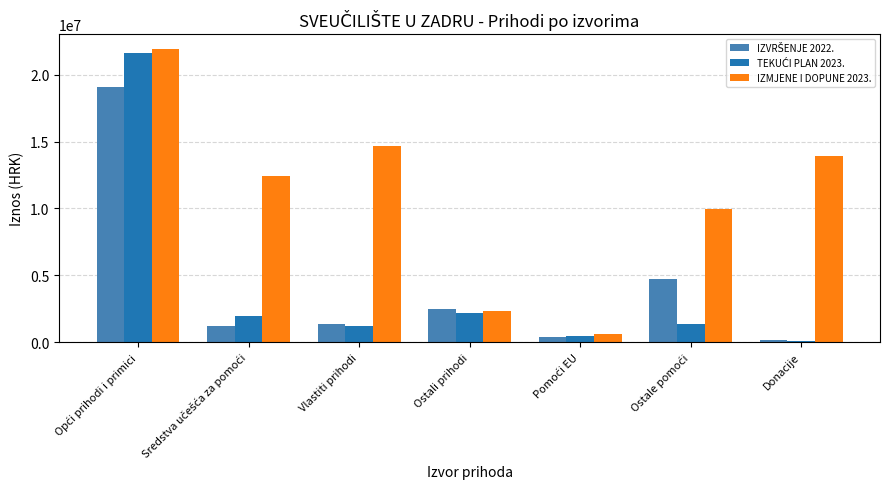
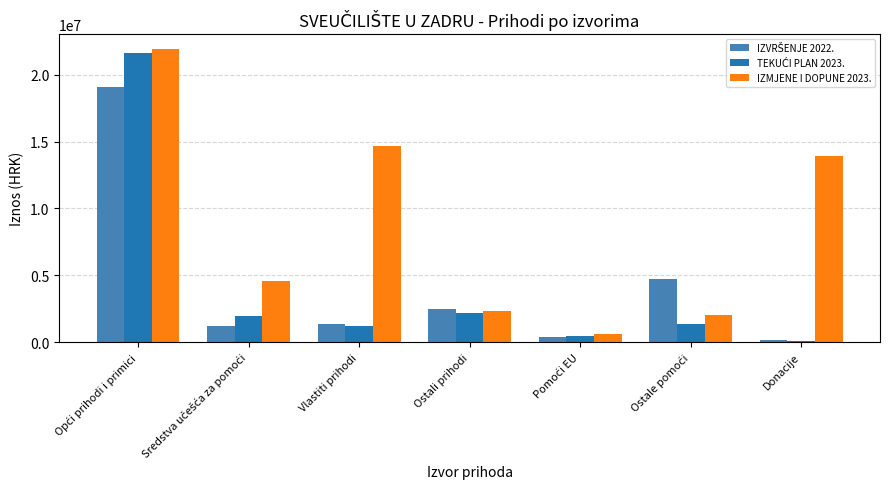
IZMJENE I DOPUNE 2023., Sredstva učešća za pomoći: 12500000 -> 4600000
IZMJENE I DOPUNE 2023., Ostale pomoći: 10000000 -> 2000000
